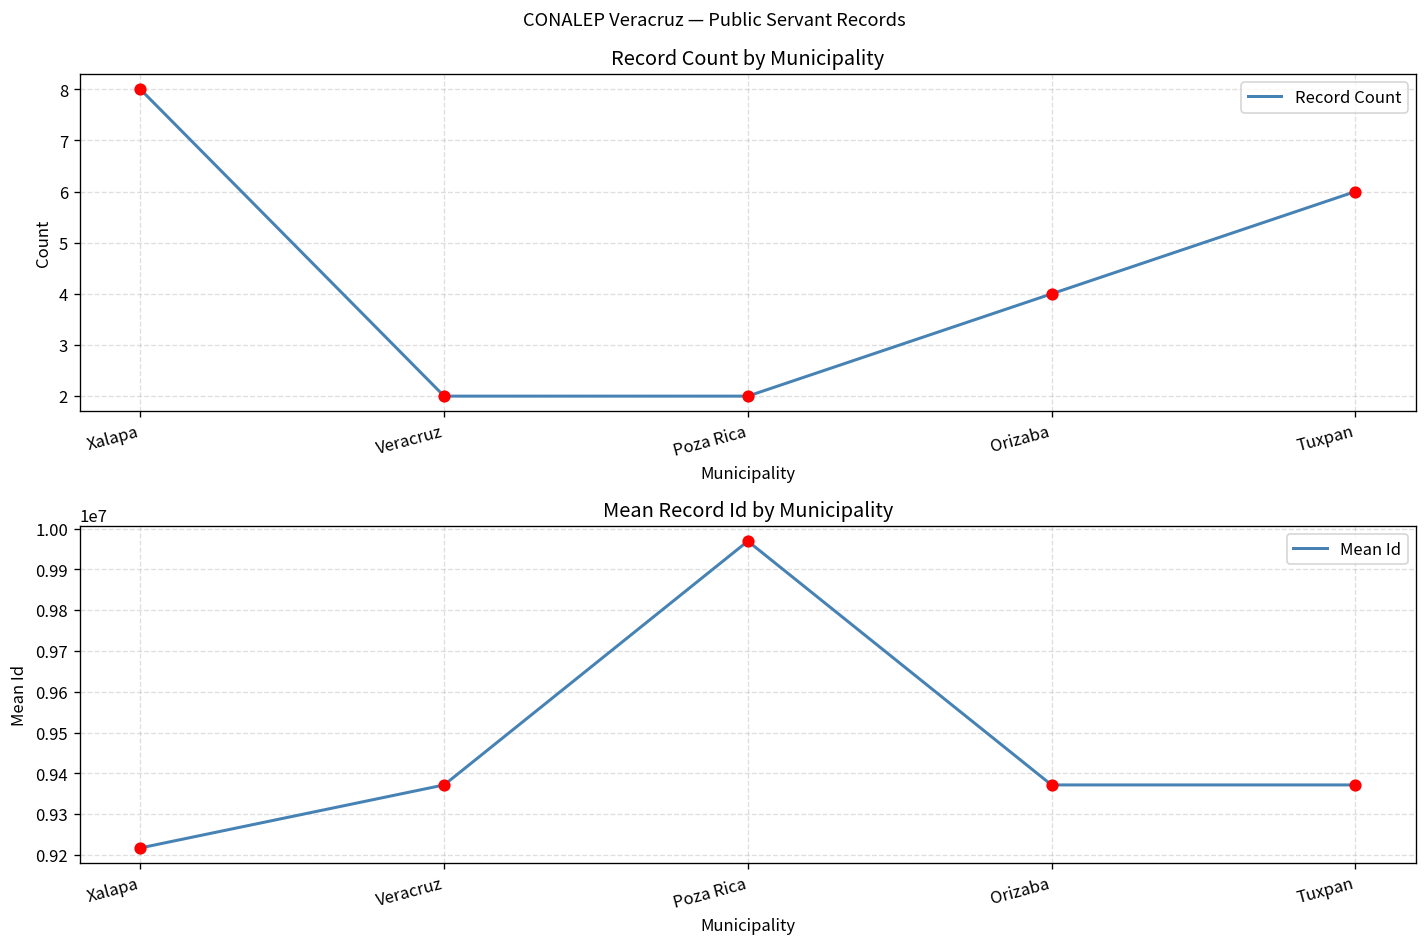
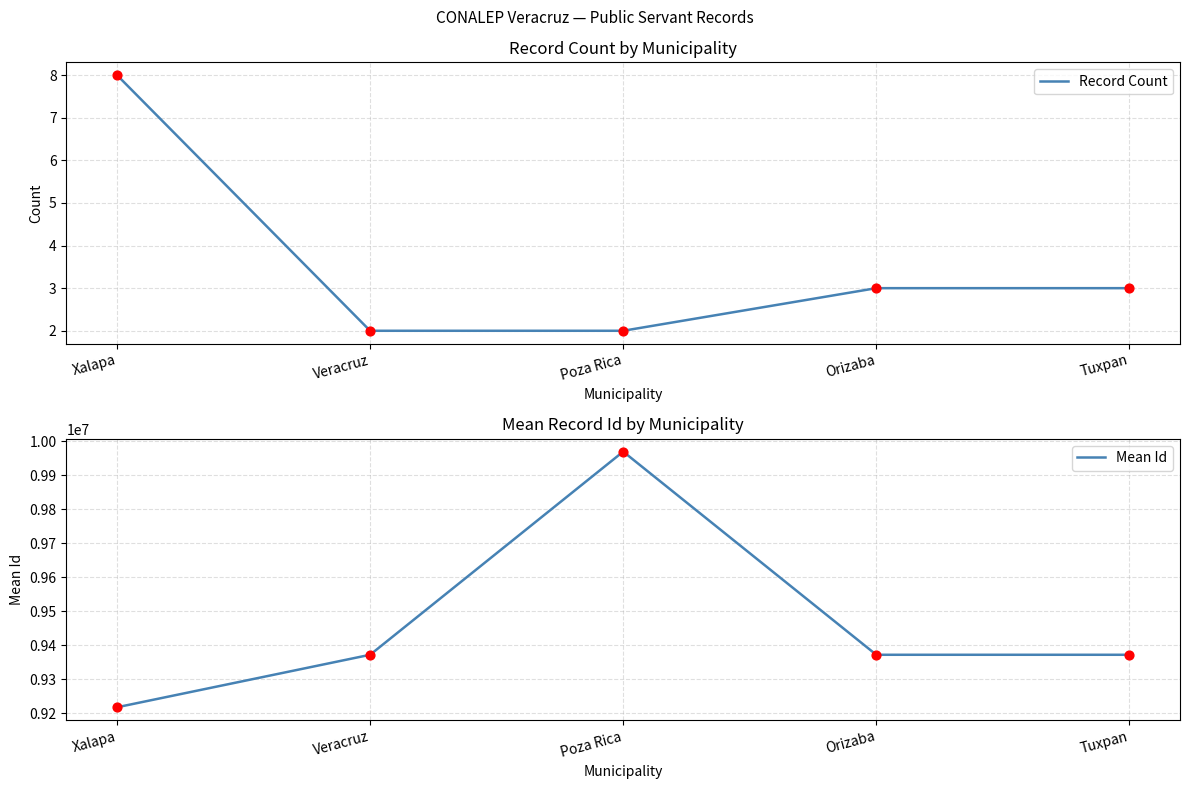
Record Count by Municipality, Orizaba: 4 -> 3
Record Count by Municipality, Tuxpan: 6 -> 3
